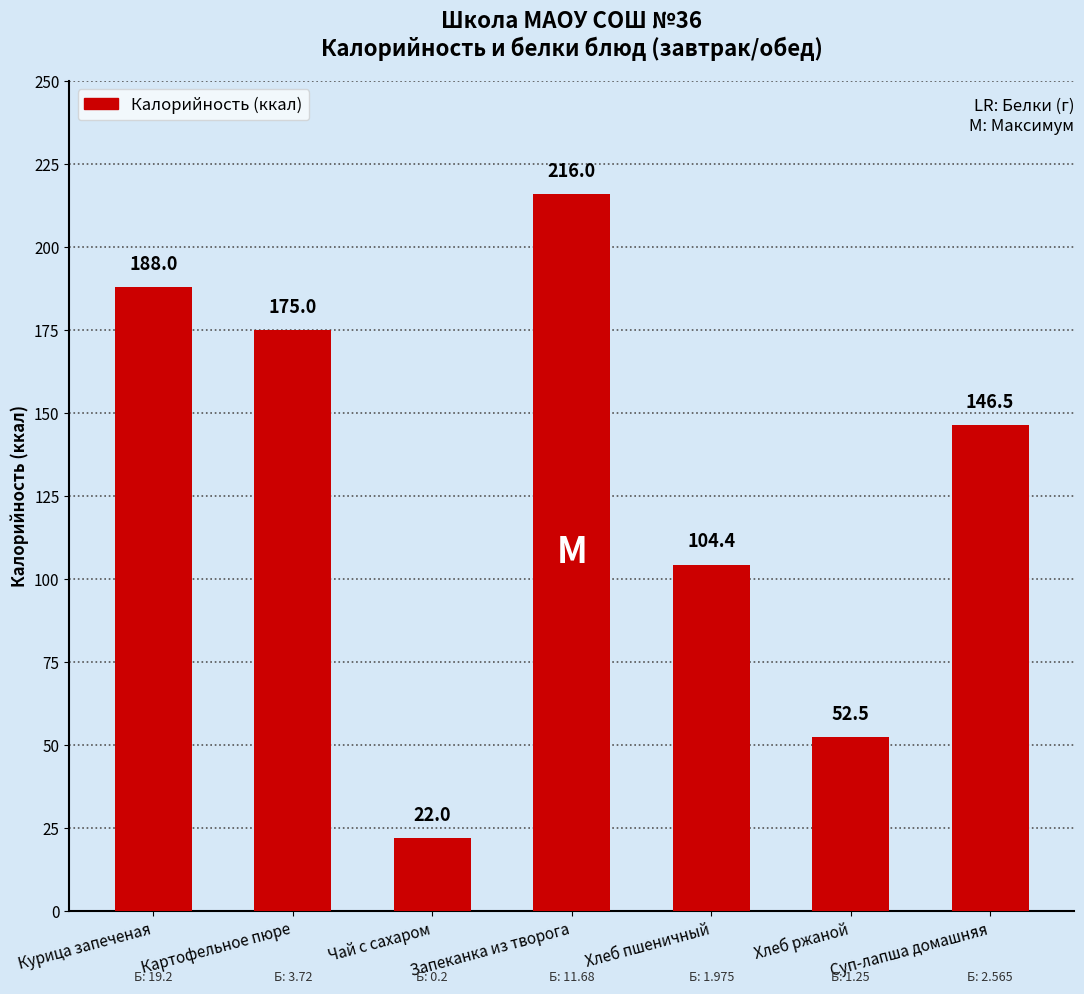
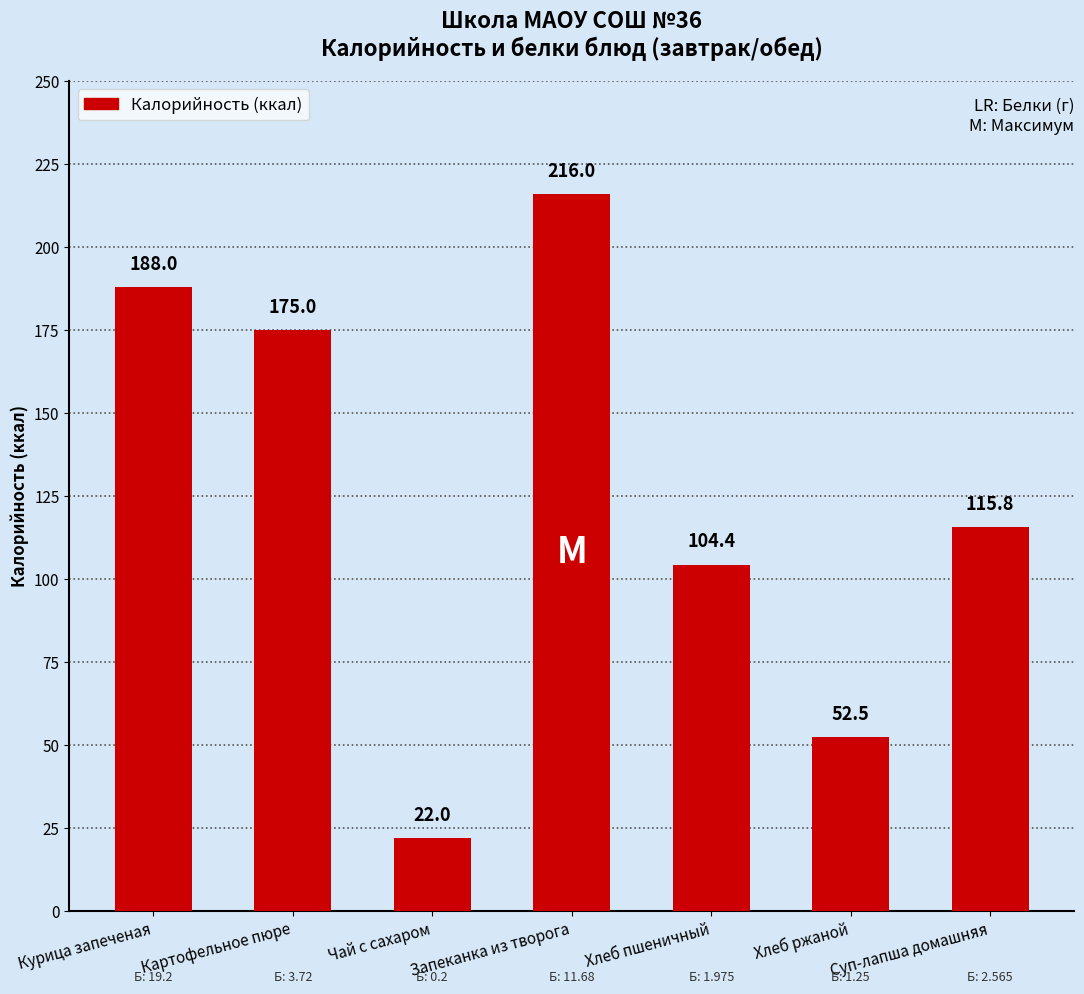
Суп-лапша домашняя: 146.5 -> 115.8
